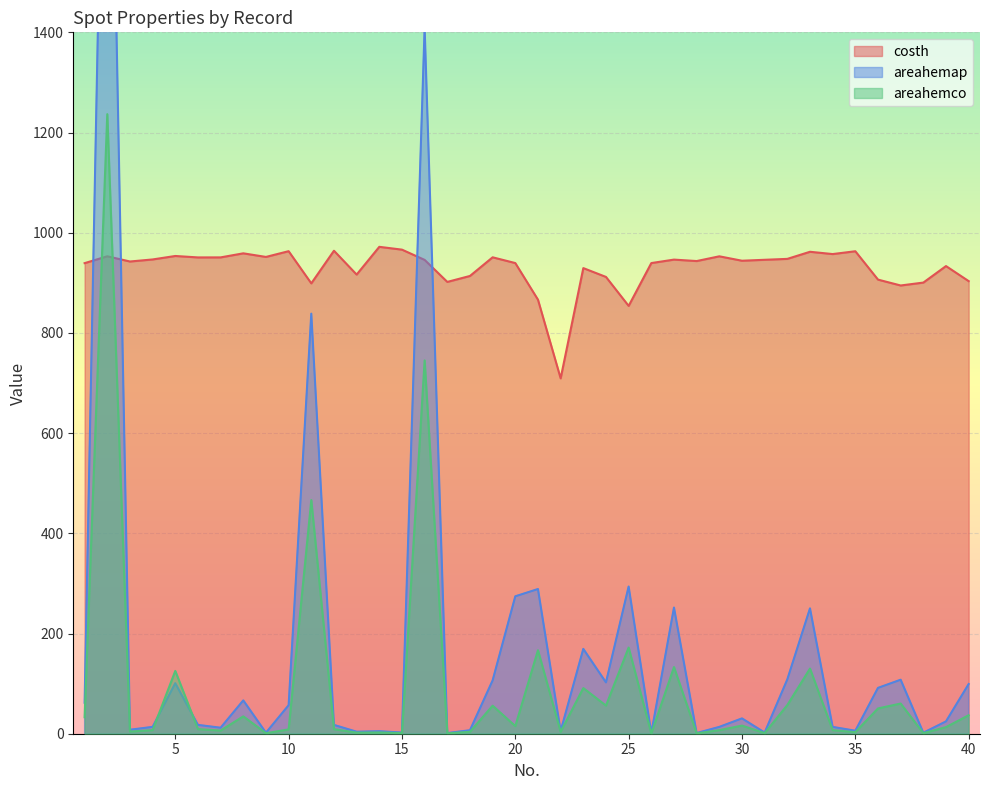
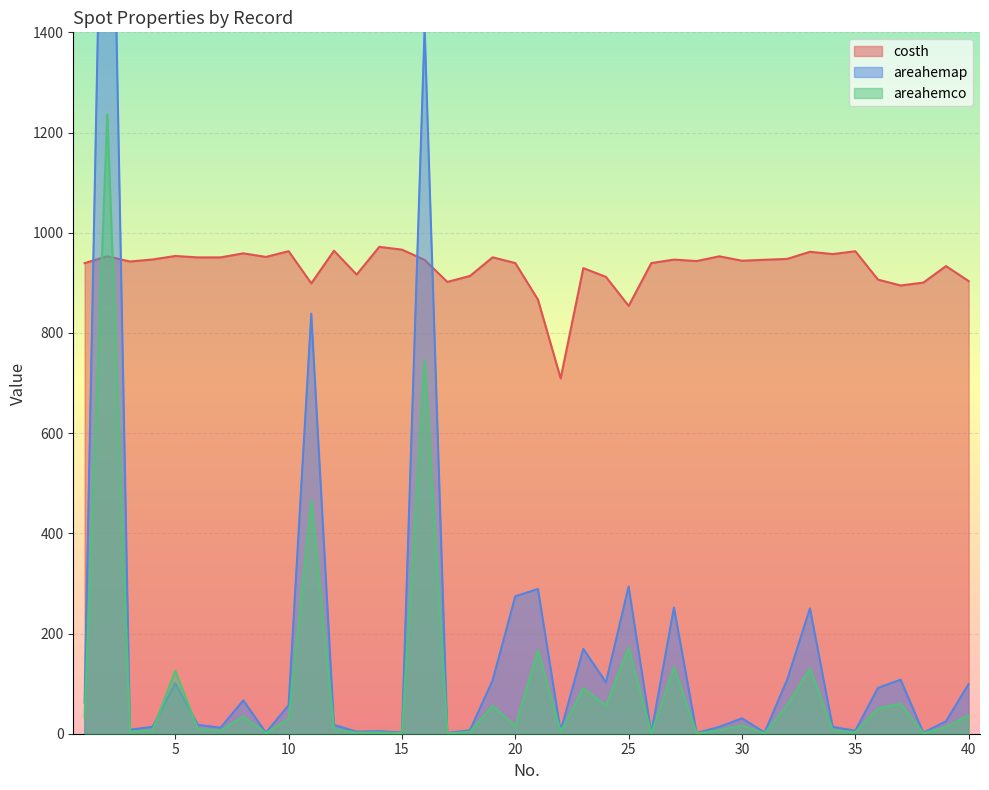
areahemco, 10: 10 -> 30
